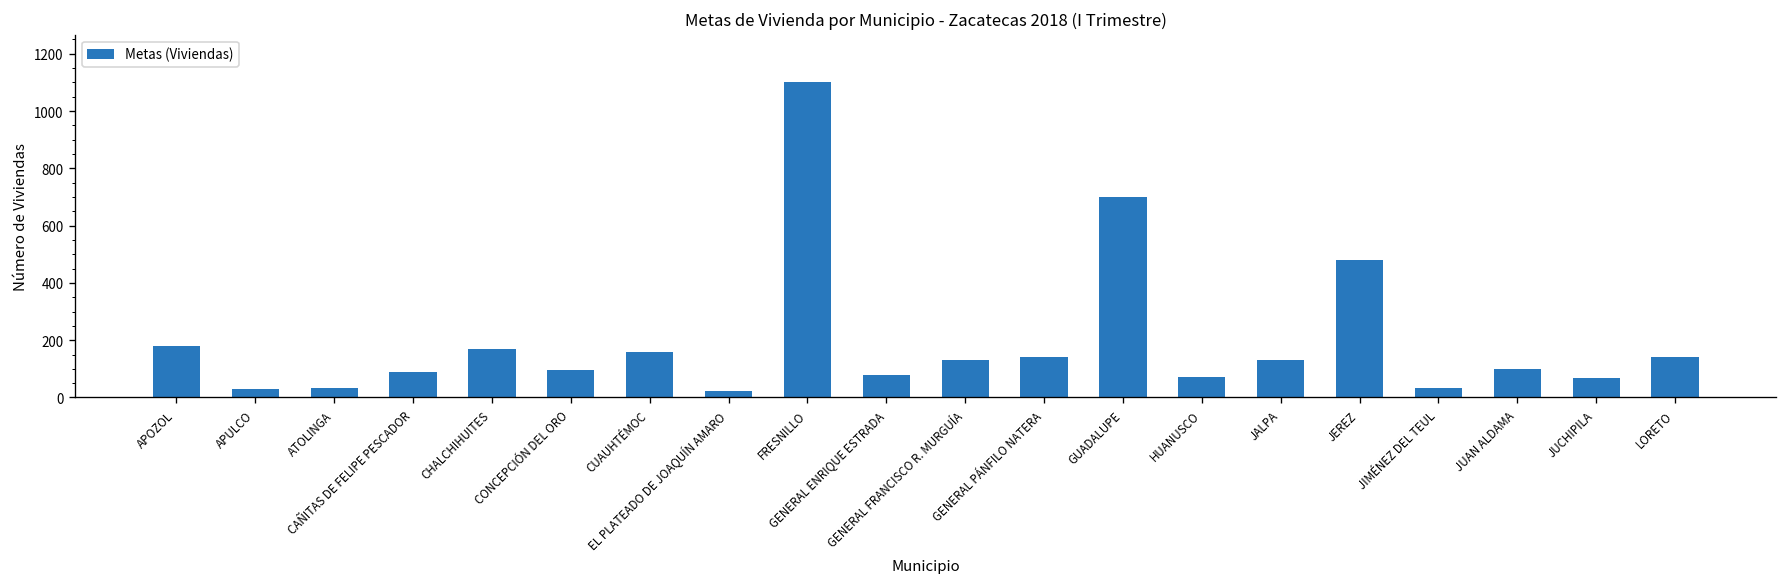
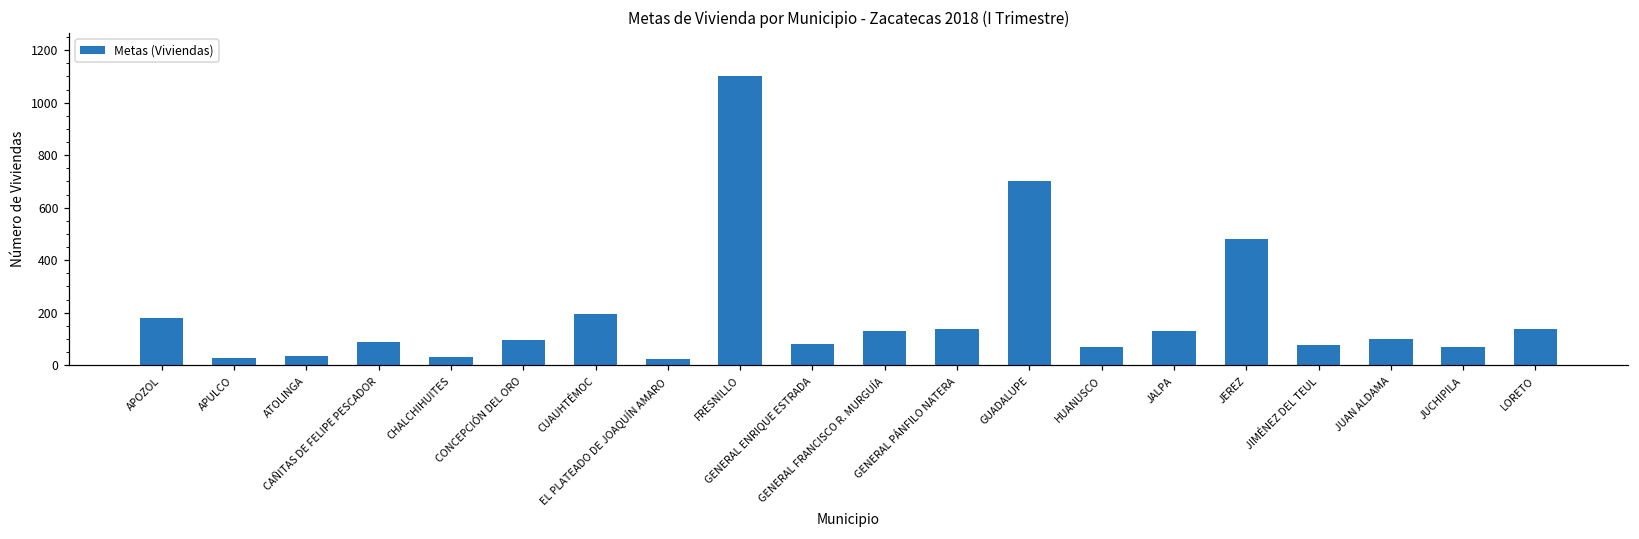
CHALCHIHUITES: 170 -> 30
CUAUHTÉMOC: 160 -> 190
JIMÉNEZ DEL TEUL: 30 -> 80
